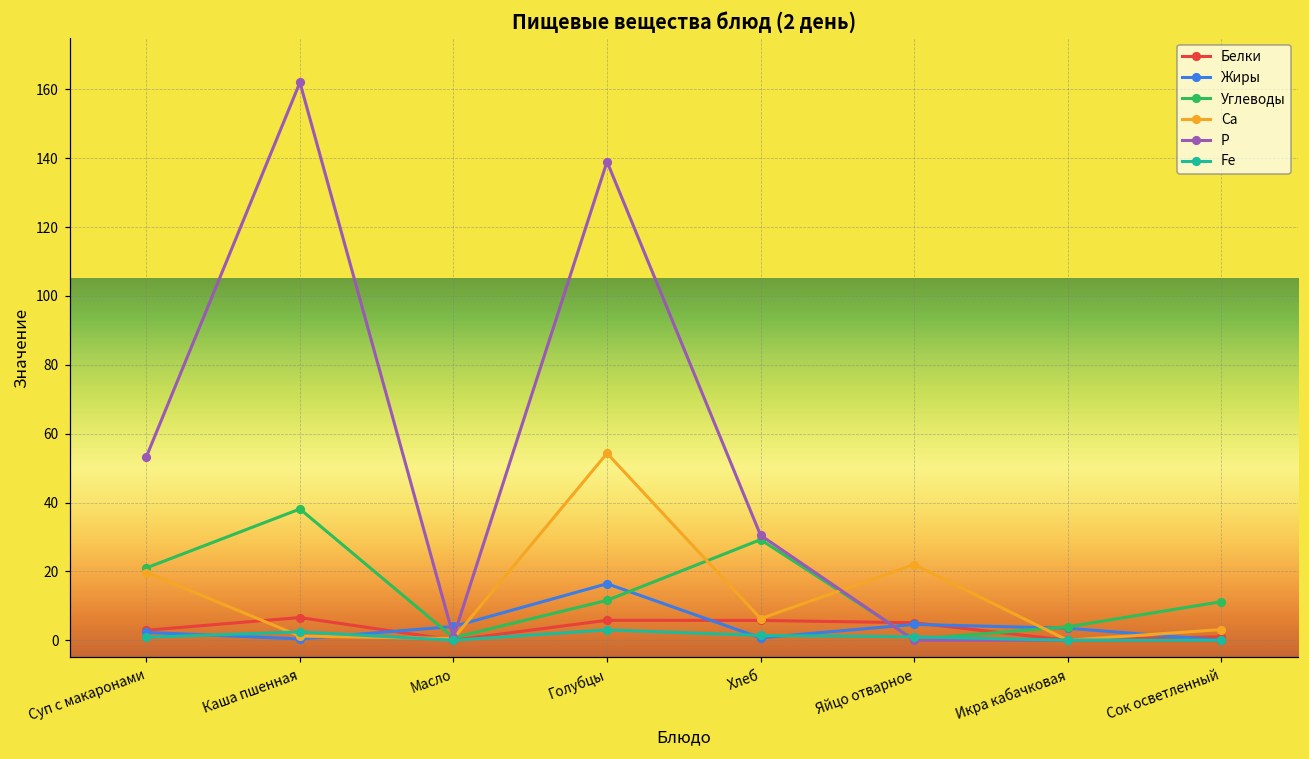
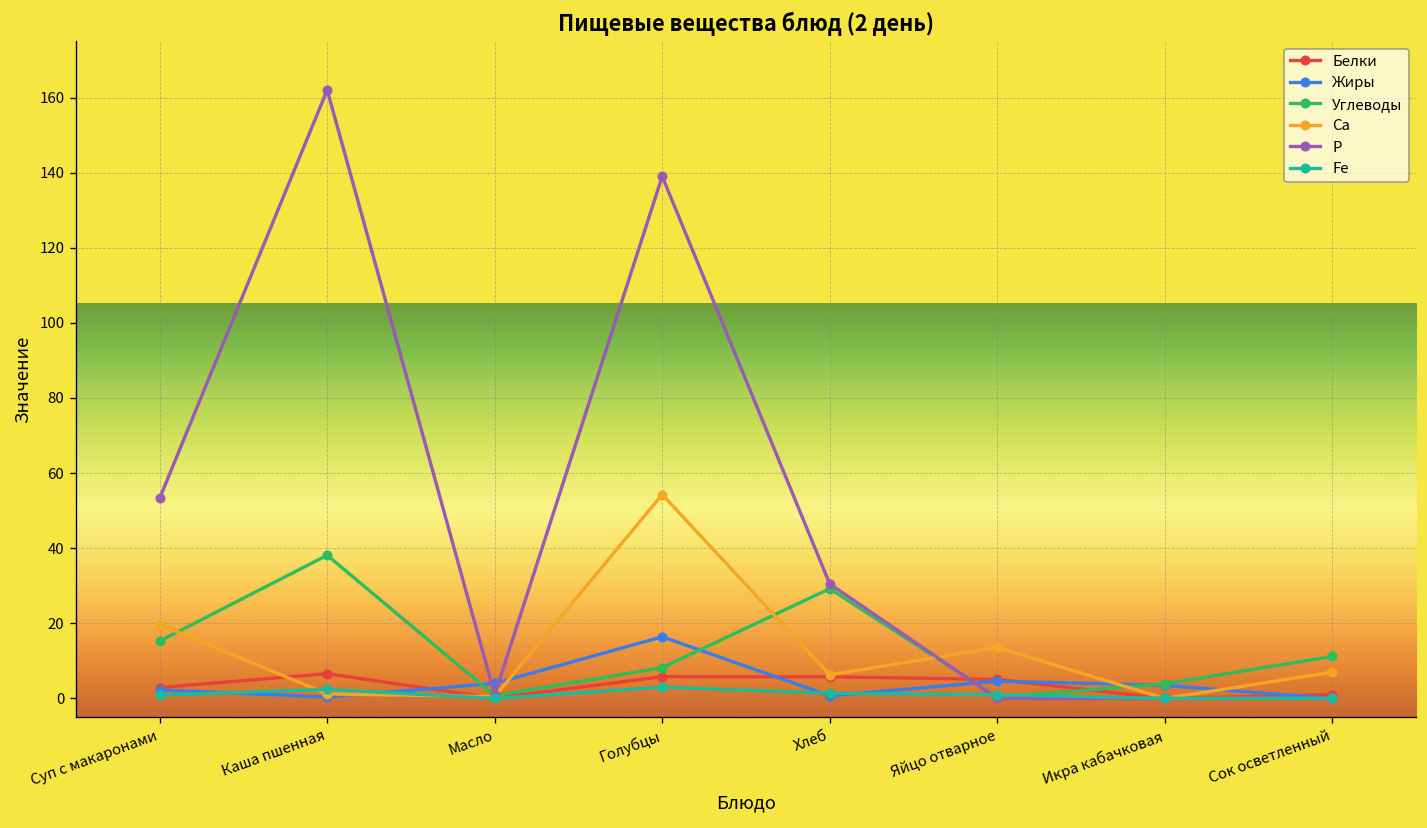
Углеводы, Суп с макаронами: 21 -> 15
Углеводы, Голубцы: 12 -> 8
Са, Яйцо отварное: 22 -> 14
Са, Сок осветленный: 3 -> 7
